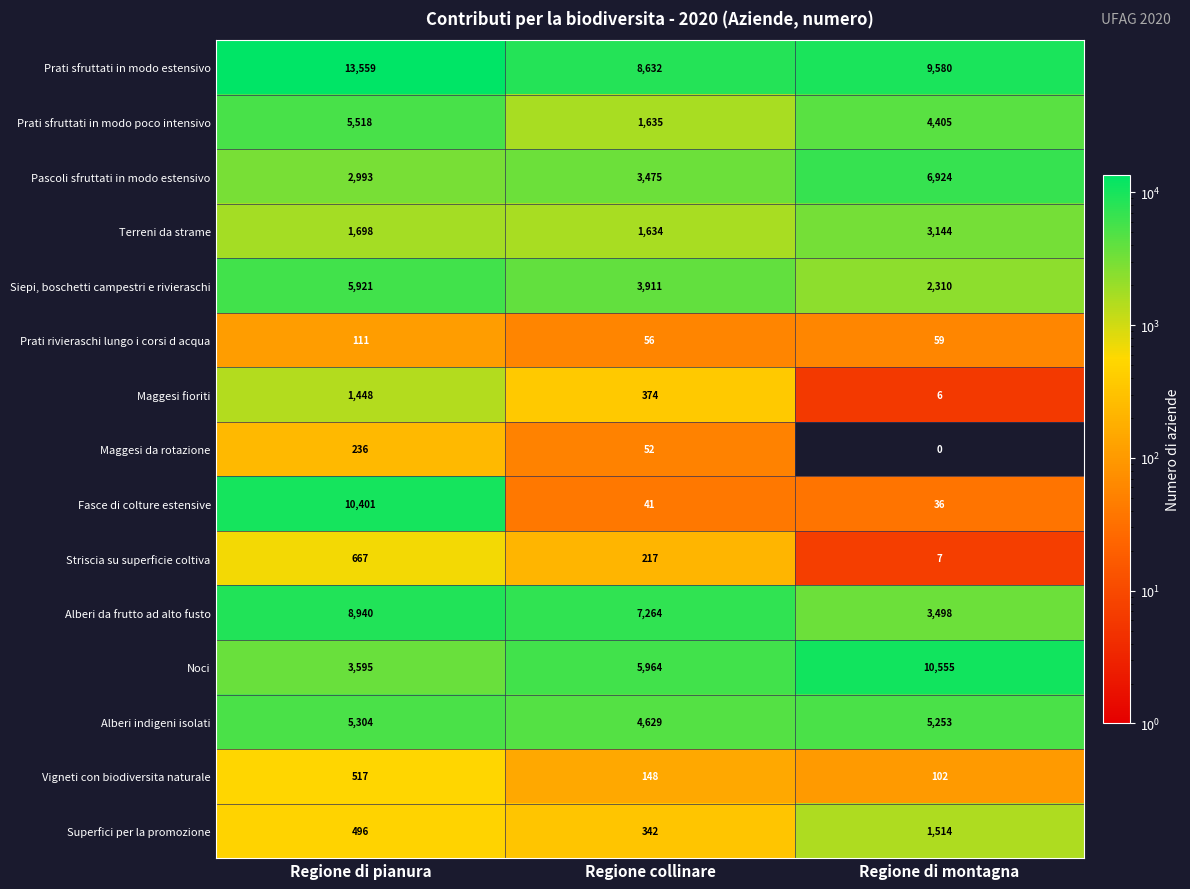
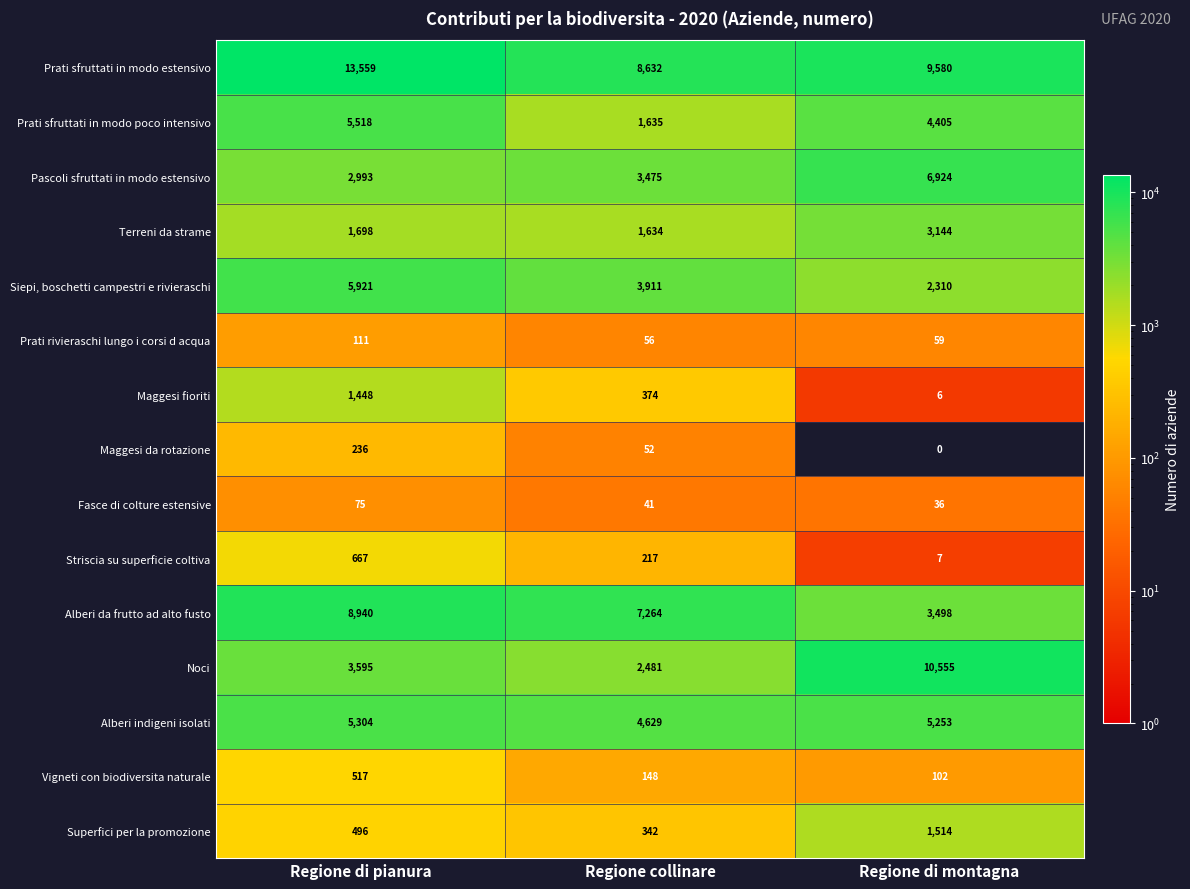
Fasce di colture estensive, Regione di pianura: 10,401 -> 75
Noci, Regione collinare: 5,964 -> 2,481
